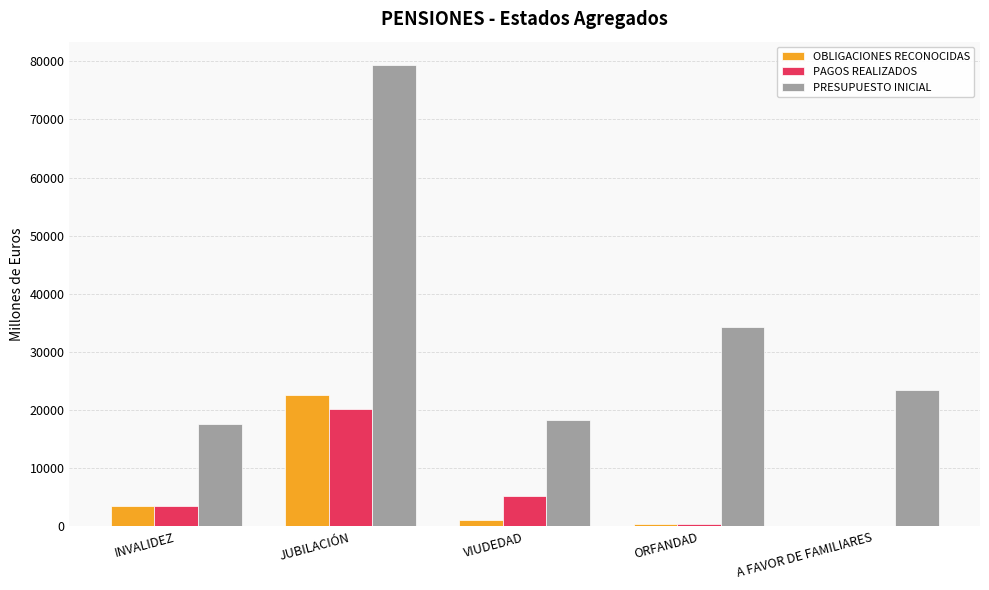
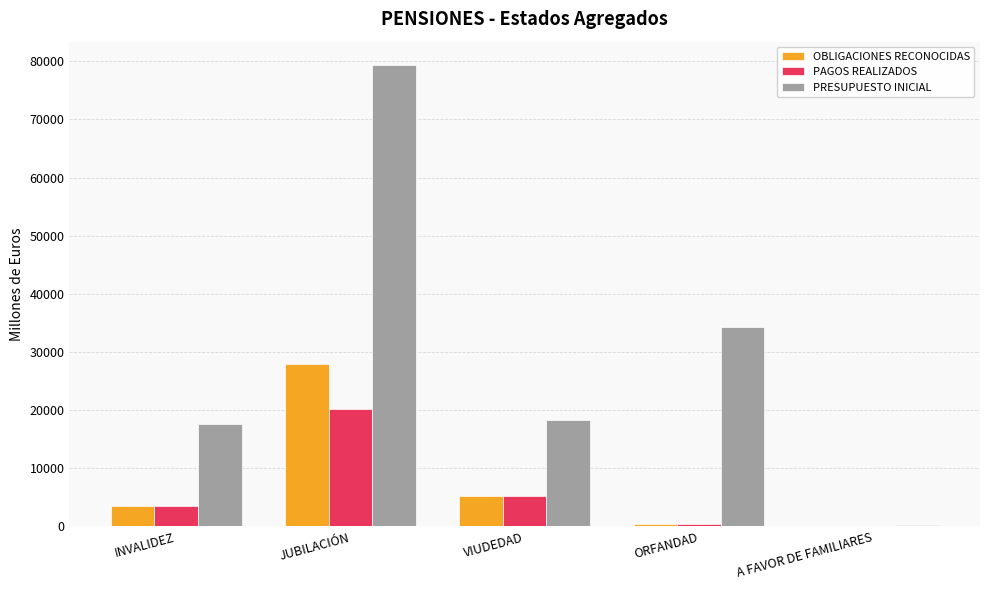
OBLIGACIONES RECONOCIDAS, JUBILACIÓN: 23000 -> 28000
OBLIGACIONES RECONOCIDAS, VIUDEDAD: 1000 -> 5000
PRESUPUESTO INICIAL, A FAVOR DE FAMILIARES: 23000 -> 0
